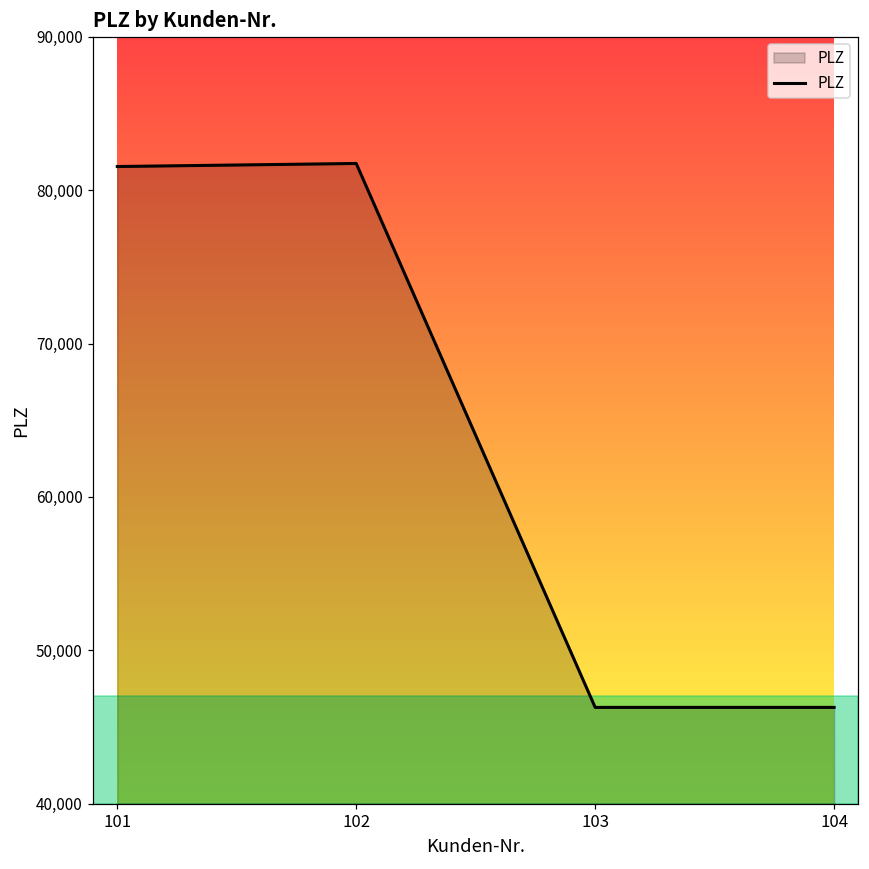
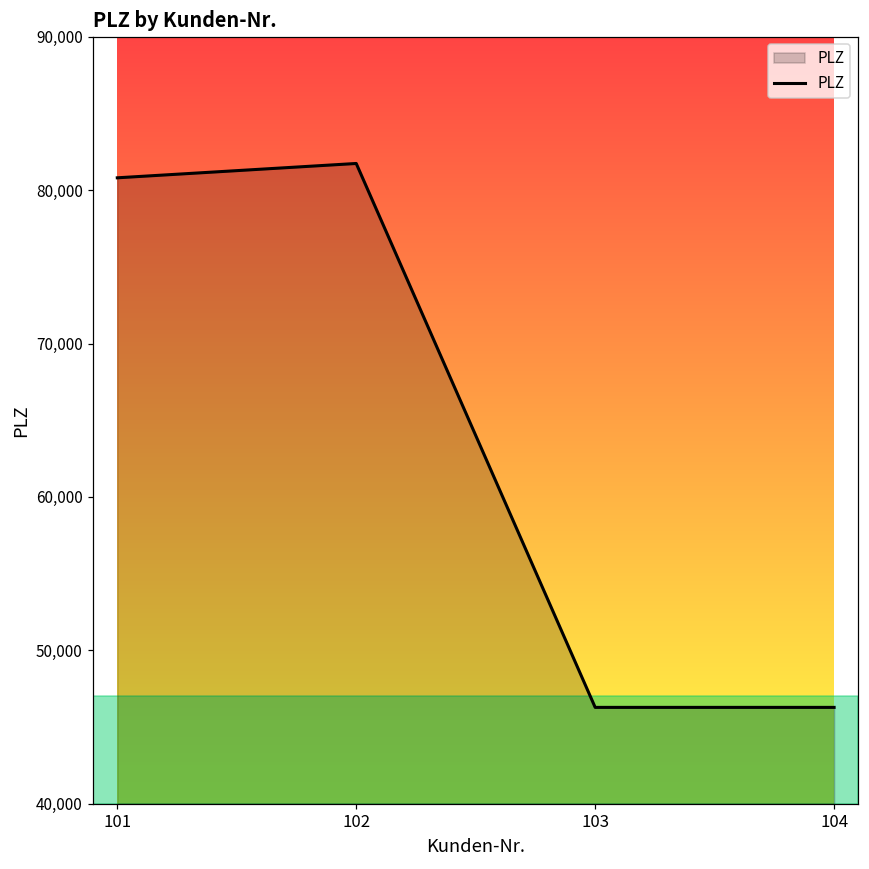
101: 81,500 -> 80,800
